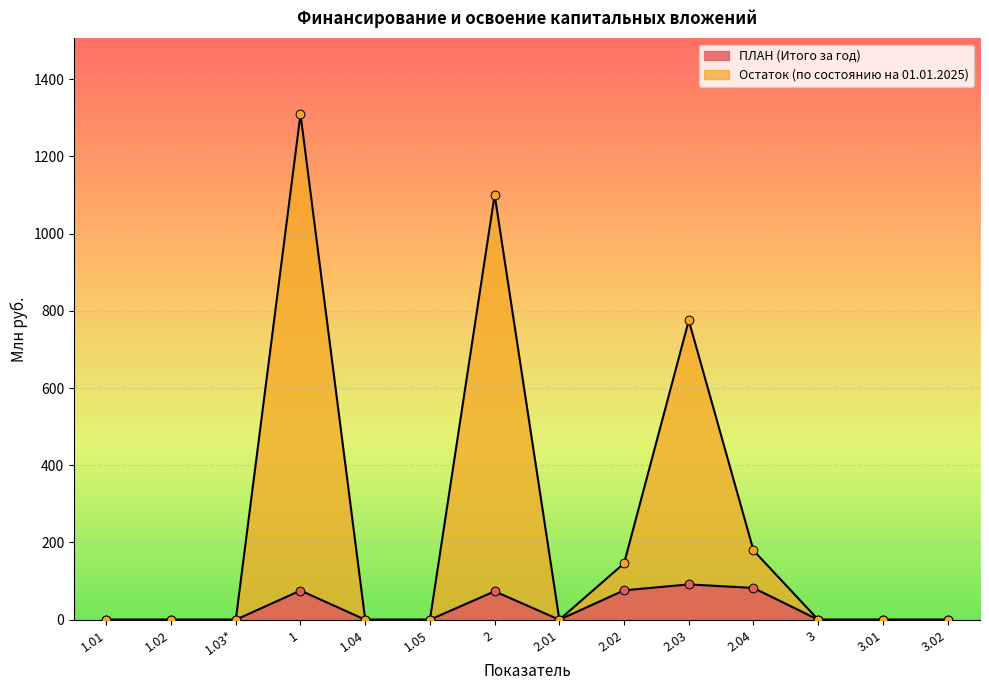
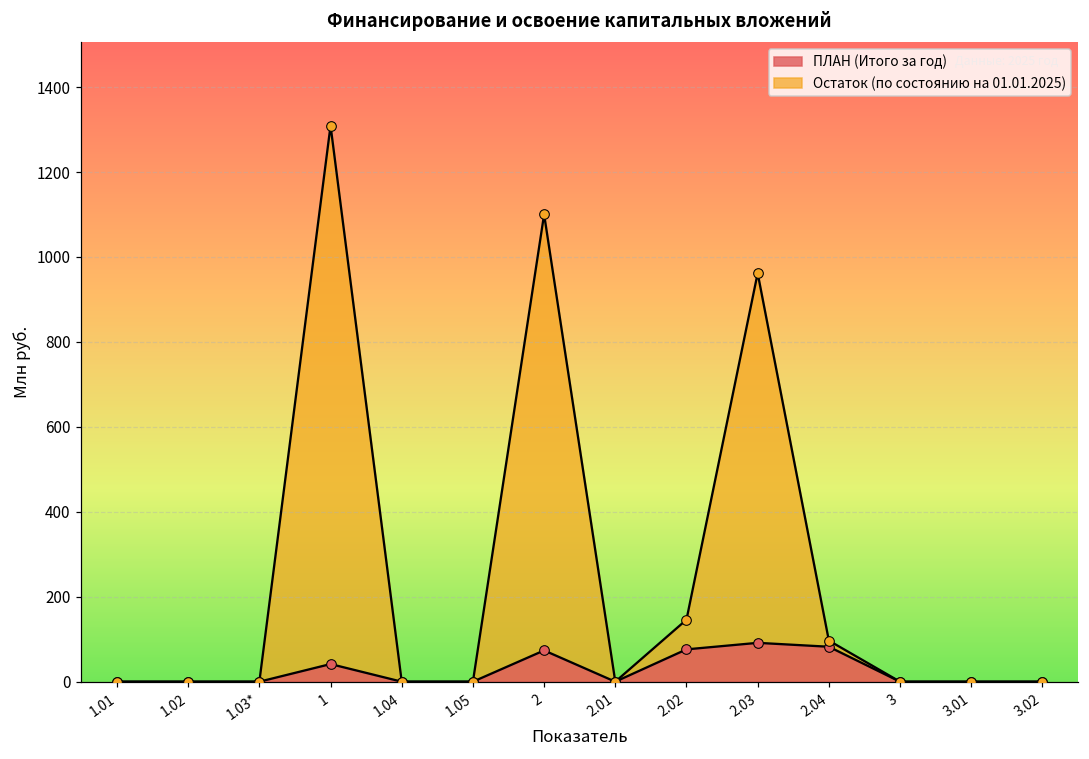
ПЛАН (Итого за год), 1: 80 -> 40
Остаток (по состоянию на 01.01.2025), 2.03: 770 -> 960
Остаток (по состоянию на 01.01.2025), 2.04: 180 -> 100
